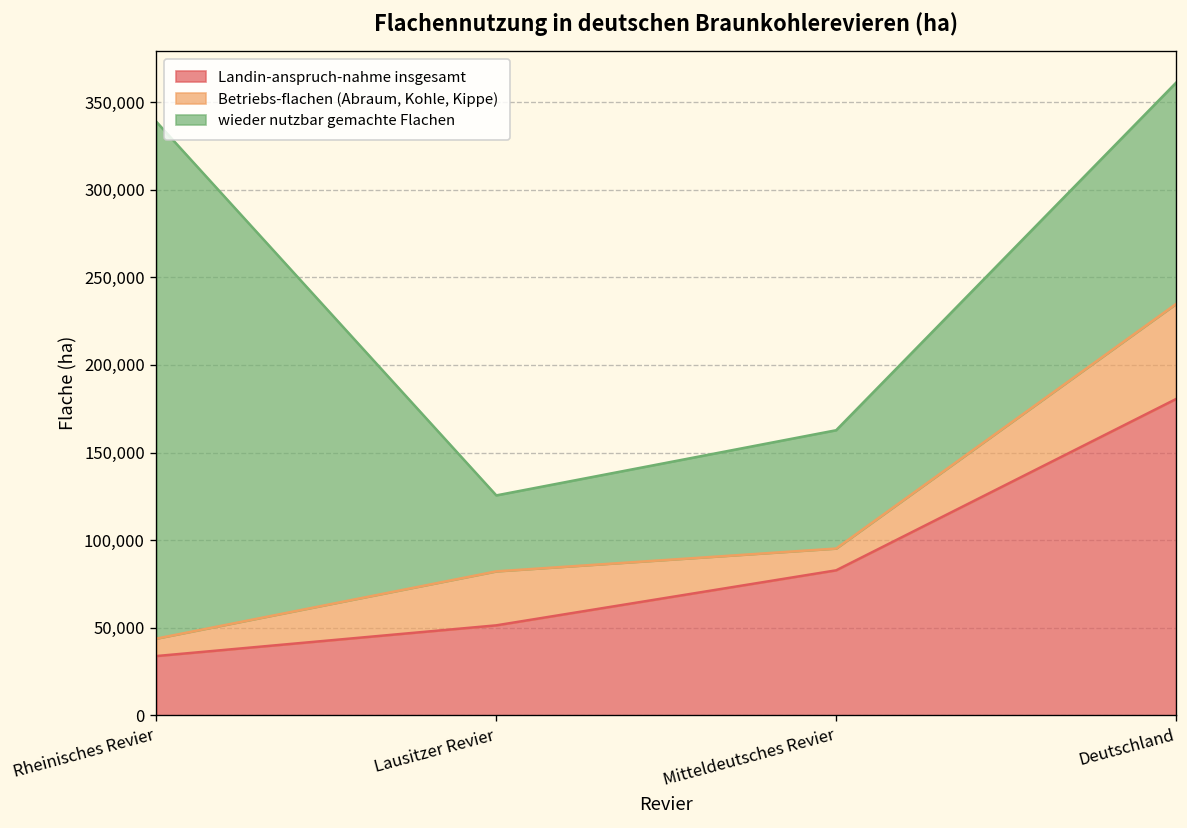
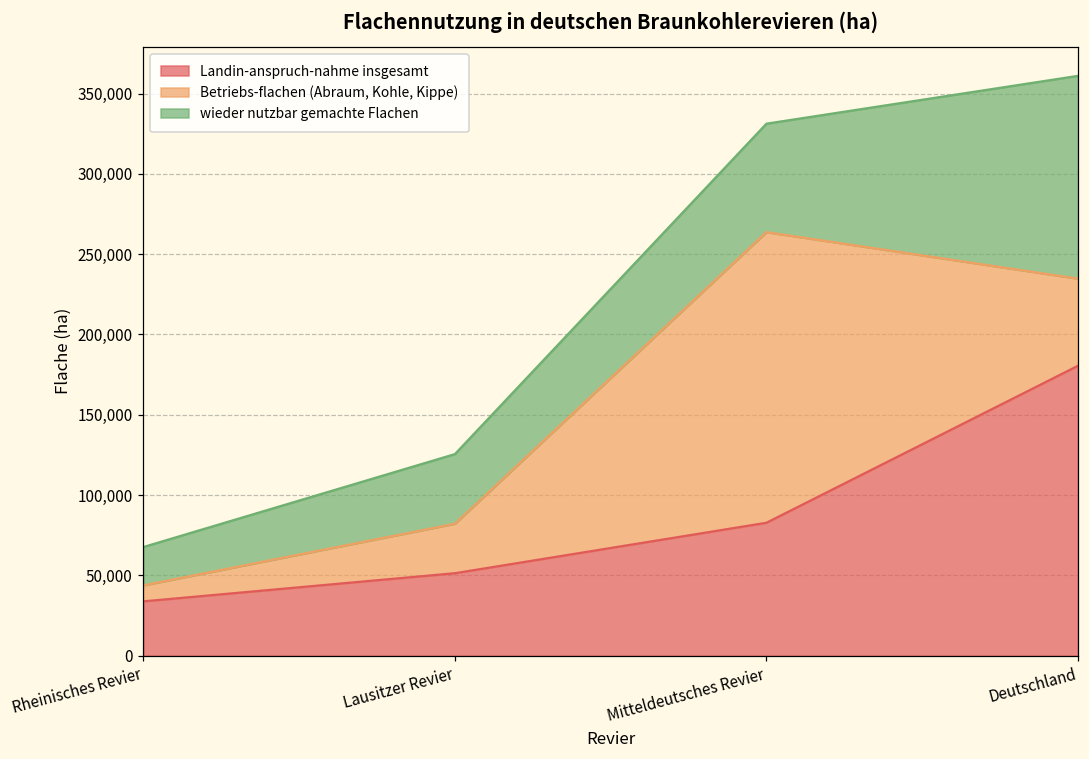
wieder nutzbar gemachte Flachen, Rheinisches Revier: 295,000 -> 24,000
Betriebs-flachen (Abraum, Kohle, Kippe), Mitteldeutsches Revier: 12,000 -> 181,000
